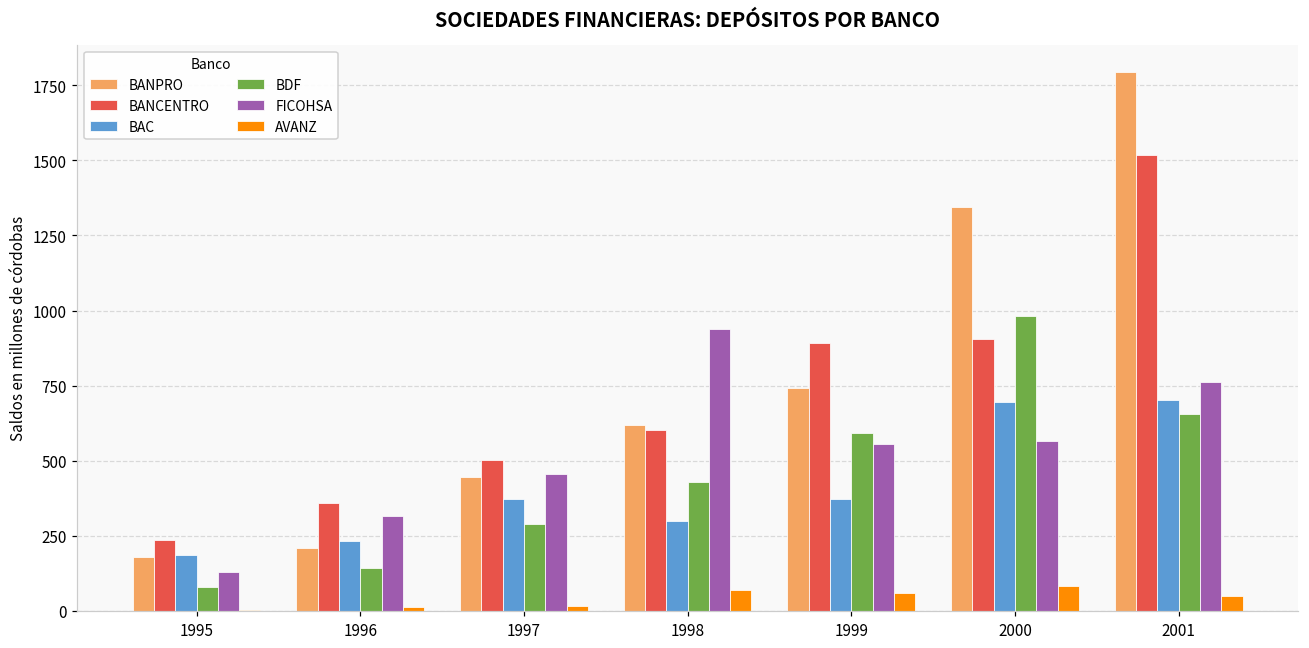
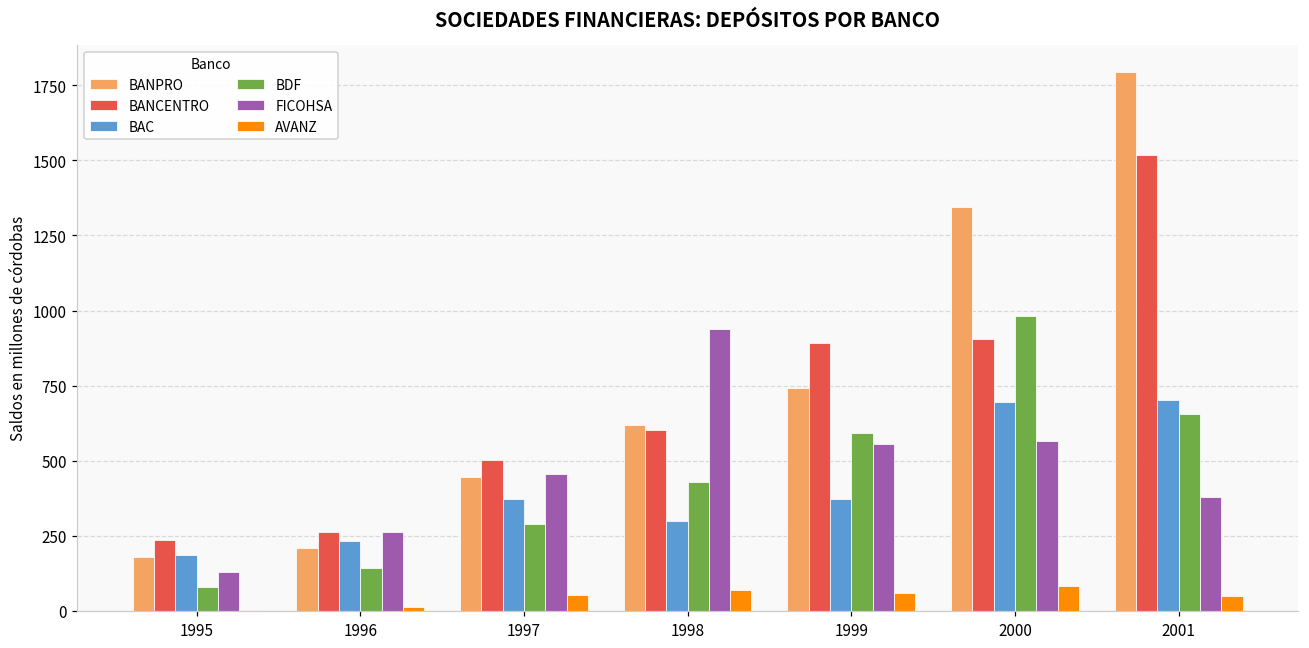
BANCENTRO, 1996: 360 -> 260
FICOHSA, 1996: 320 -> 260
AVANZ, 1997: 20 -> 50
FICOHSA, 2001: 760 -> 380
